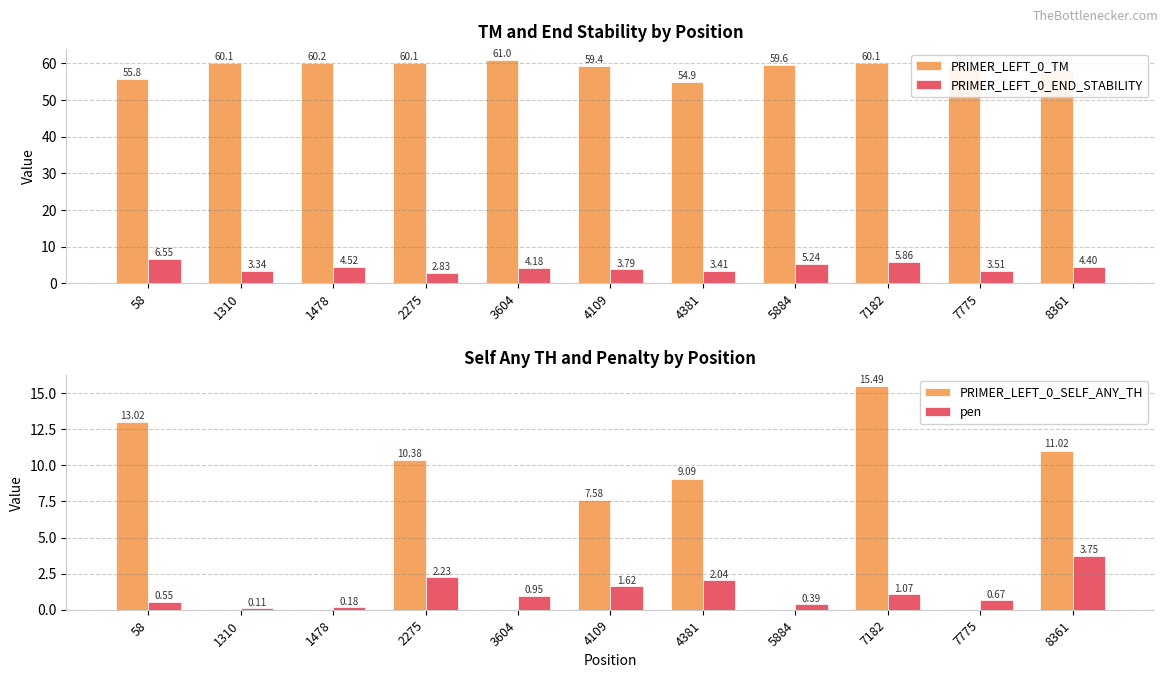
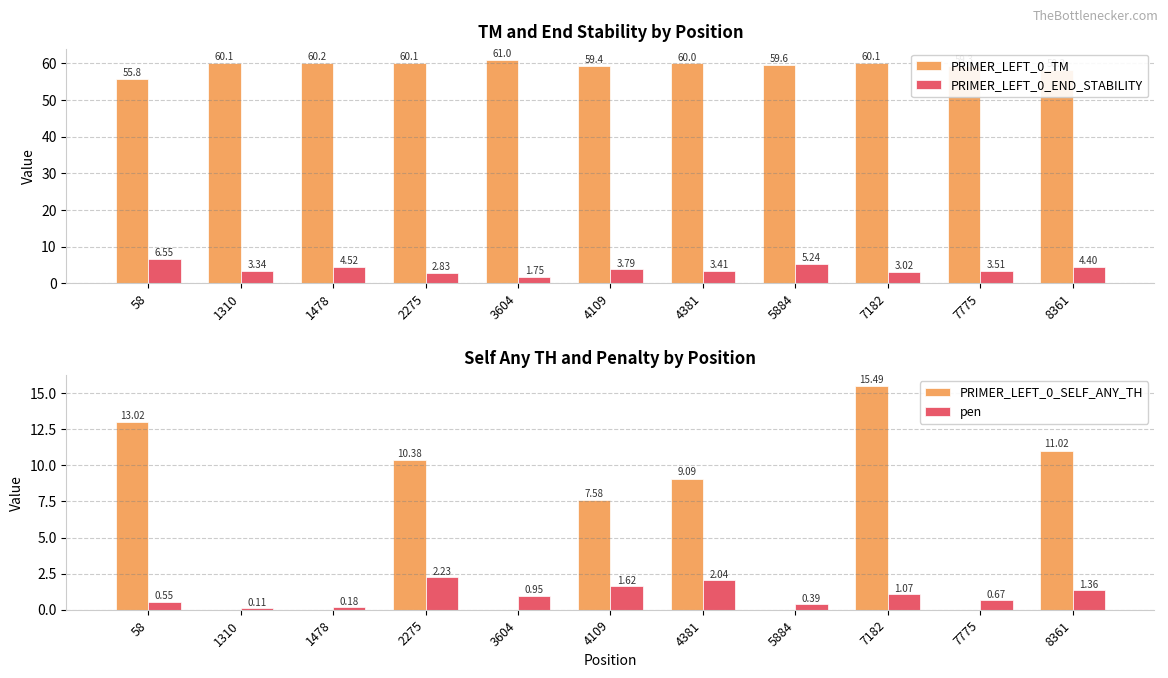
TM and End Stability by Position, PRIMER_LEFT_0_END_STABILITY, 3604: 4.18 -> 1.75
TM and End Stability by Position, PRIMER_LEFT_0_TM, 4381: 54.9 -> 60.0
TM and End Stability by Position, PRIMER_LEFT_0_END_STABILITY, 7182: 5.86 -> 3.02
Self Any TH and Penalty by Position, pen, 8361: 3.75 -> 1.36
